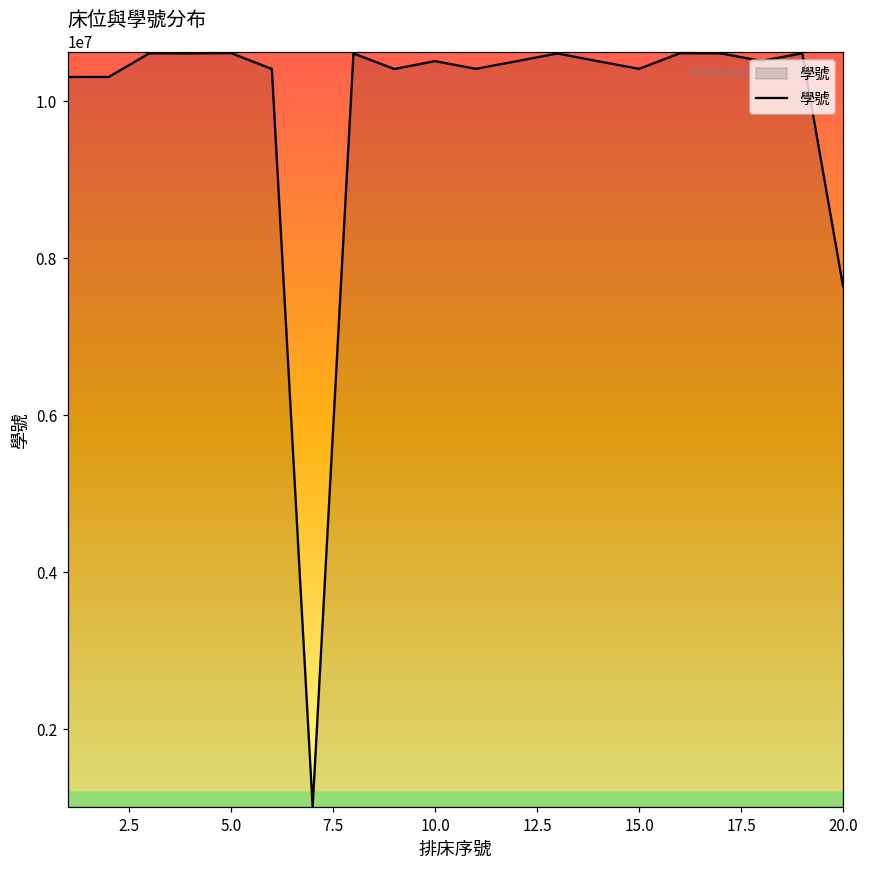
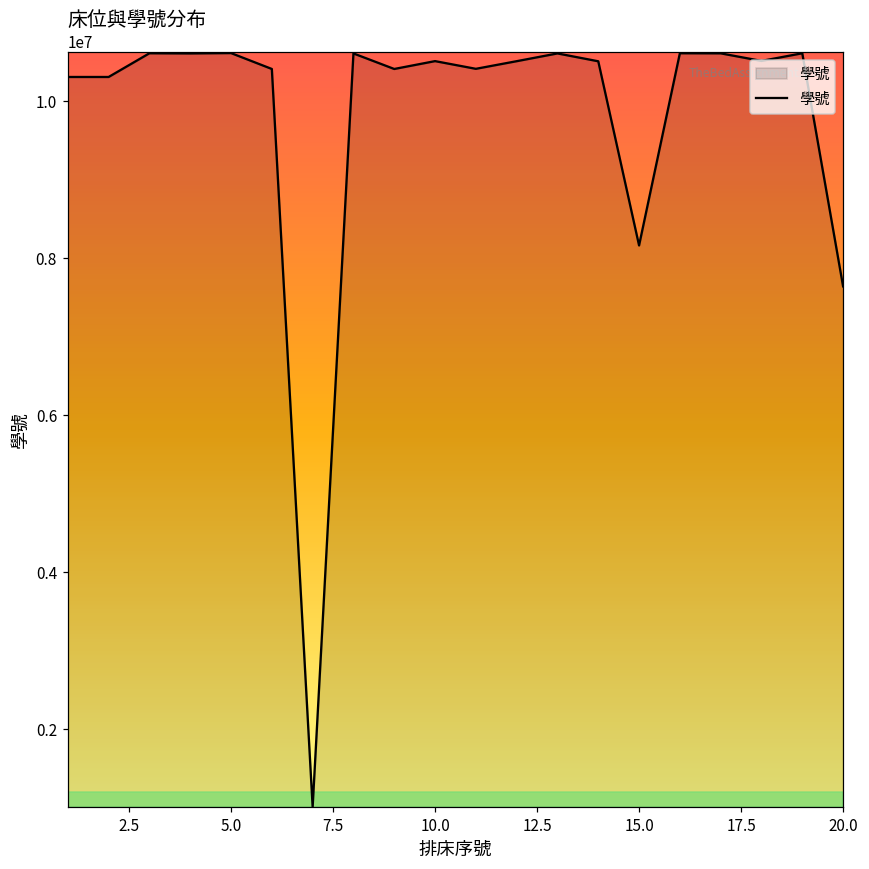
15.0: 10400000 -> 8200000
